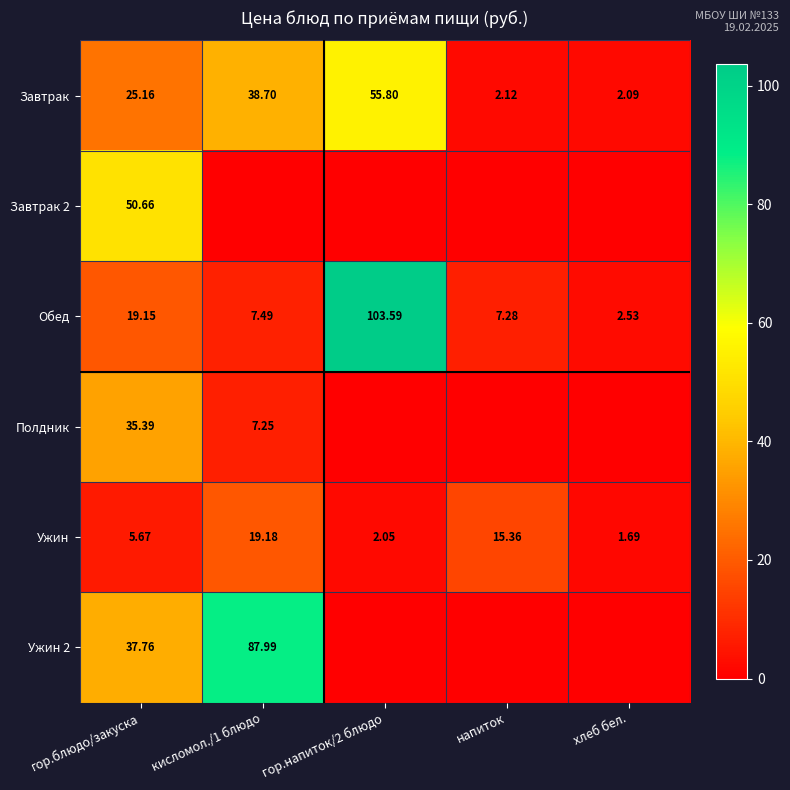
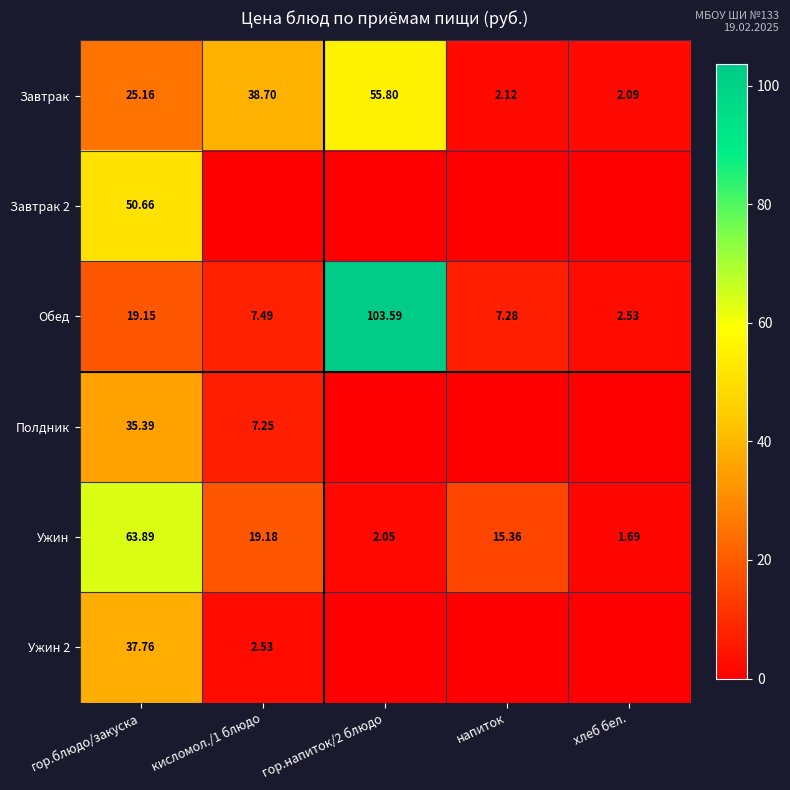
Ужин, гор.блюдо/закуска: 5.67 -> 63.89
Ужин 2, кисломол./1 блюдо: 87.99 -> 2.53
